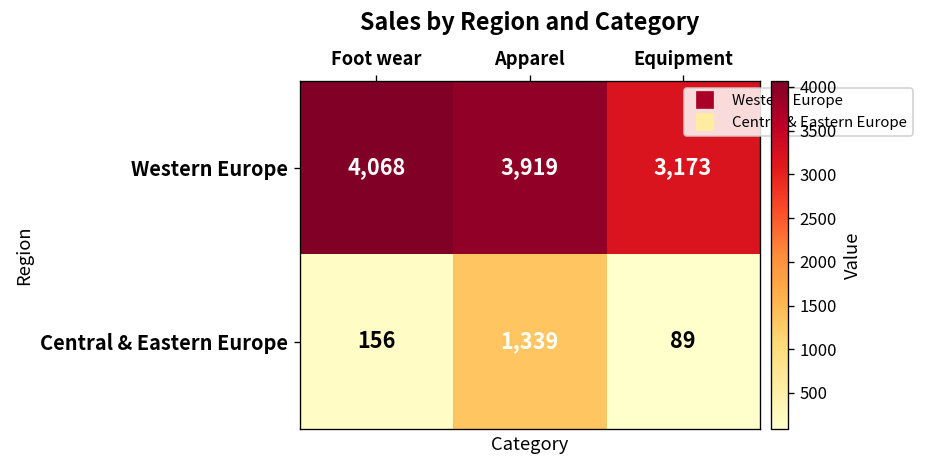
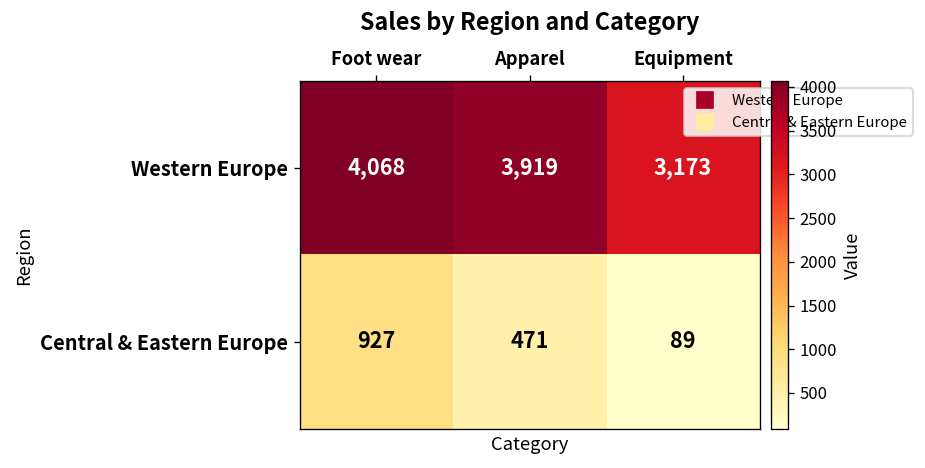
Central & Eastern Europe, Foot wear: 156 -> 927
Central & Eastern Europe, Apparel: 1,339 -> 471
